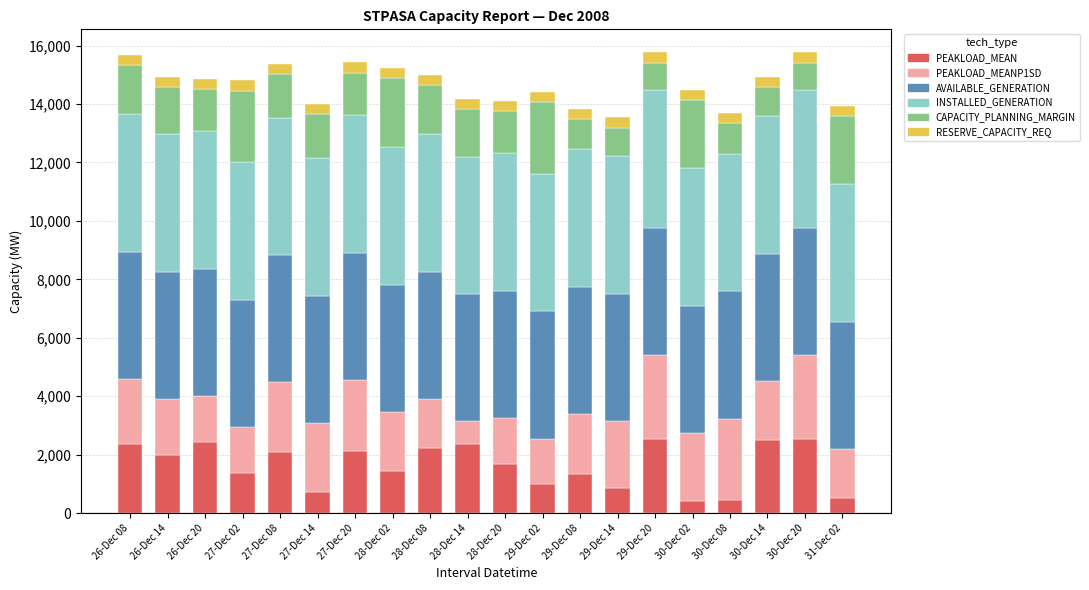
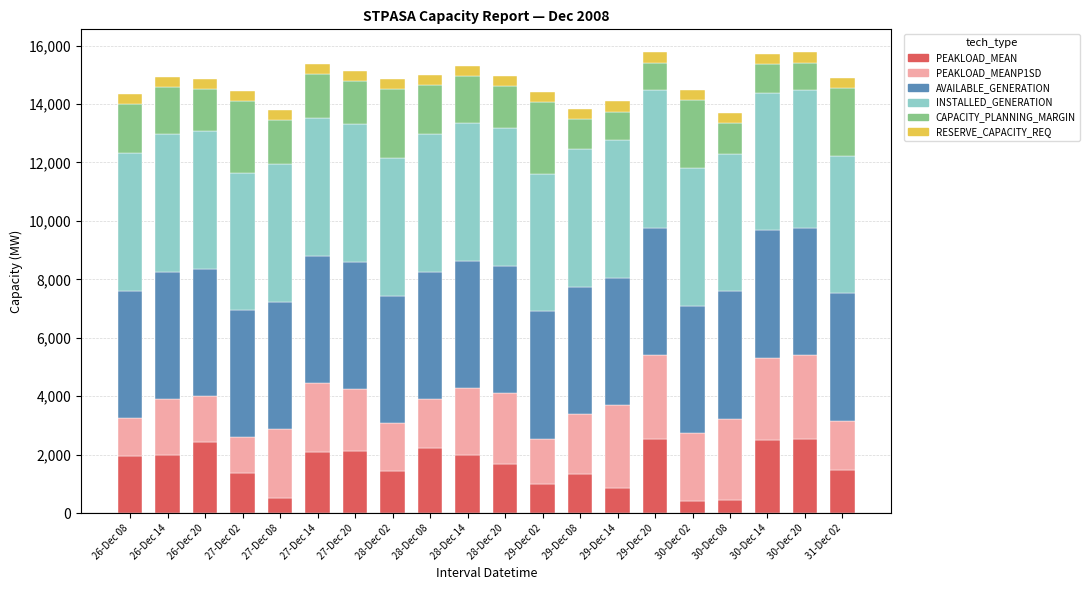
PEAKLOAD_MEAN, 26-Dec 08: 2,400 -> 2,000
PEAKLOAD_MEANP1SD, 26-Dec 08: 2,200 -> 1,300
PEAKLOAD_MEANP1SD, 27-Dec 02: 1,600 -> 1,200
PEAKLOAD_MEAN, 27-Dec 08: 2,100 -> 500
PEAKLOAD_MEAN, 27-Dec 14: 700 -> 2,100
PEAKLOAD_MEANP1SD, 27-Dec 20: 2,400 -> 2,100
PEAKLOAD_MEANP1SD, 28-Dec 02: 2,000 -> 1,600
PEAKLOAD_MEAN, 28-Dec 14: 2,400 -> 2,000
PEAKLOAD_MEANP1SD, 28-Dec 14: 800 -> 2,300
PEAKLOAD_MEANP1SD, 28-Dec 20: 1,600 -> 2,400
PEAKLOAD_MEANP1SD, 29-Dec 14: 2,300 -> 2,800
PEAKLOAD_MEANP1SD, 30-Dec 14: 2,000 -> 2,800
PEAKLOAD_MEAN, 31-Dec 02: 500 -> 1,500
